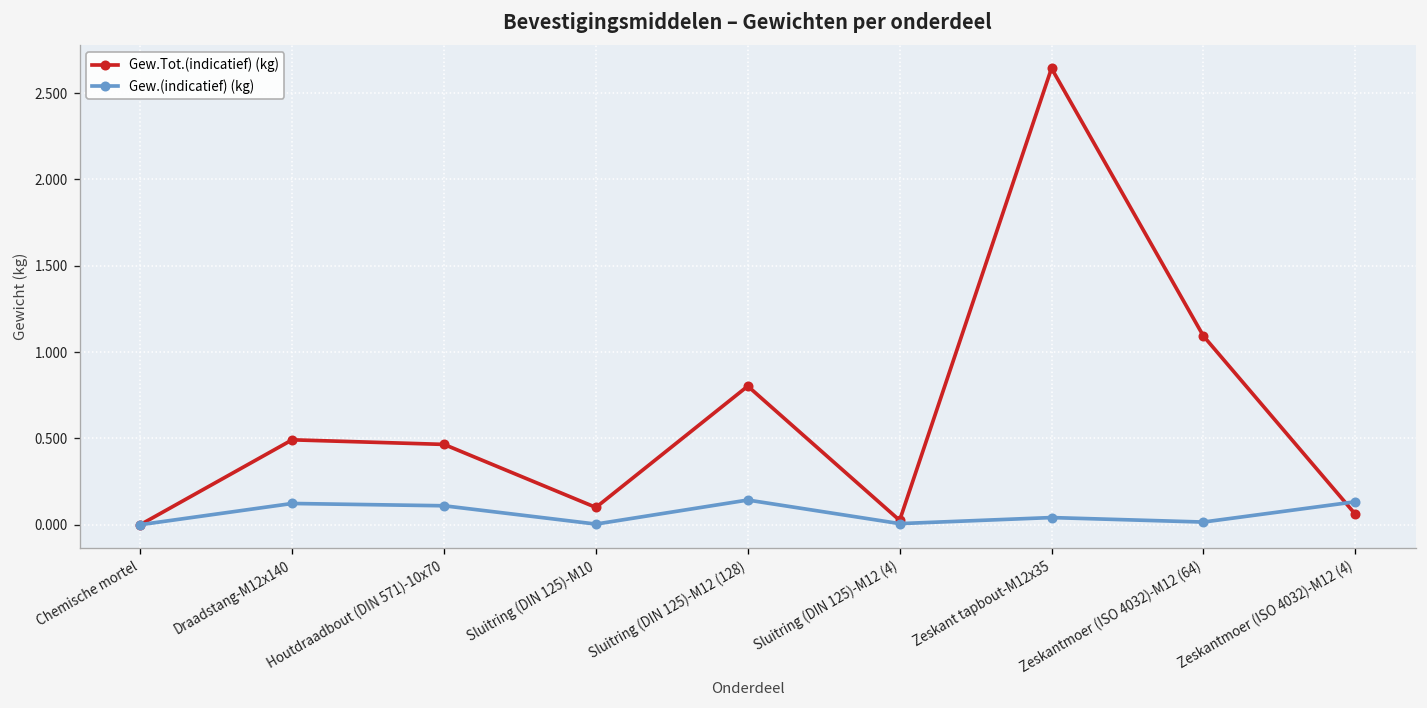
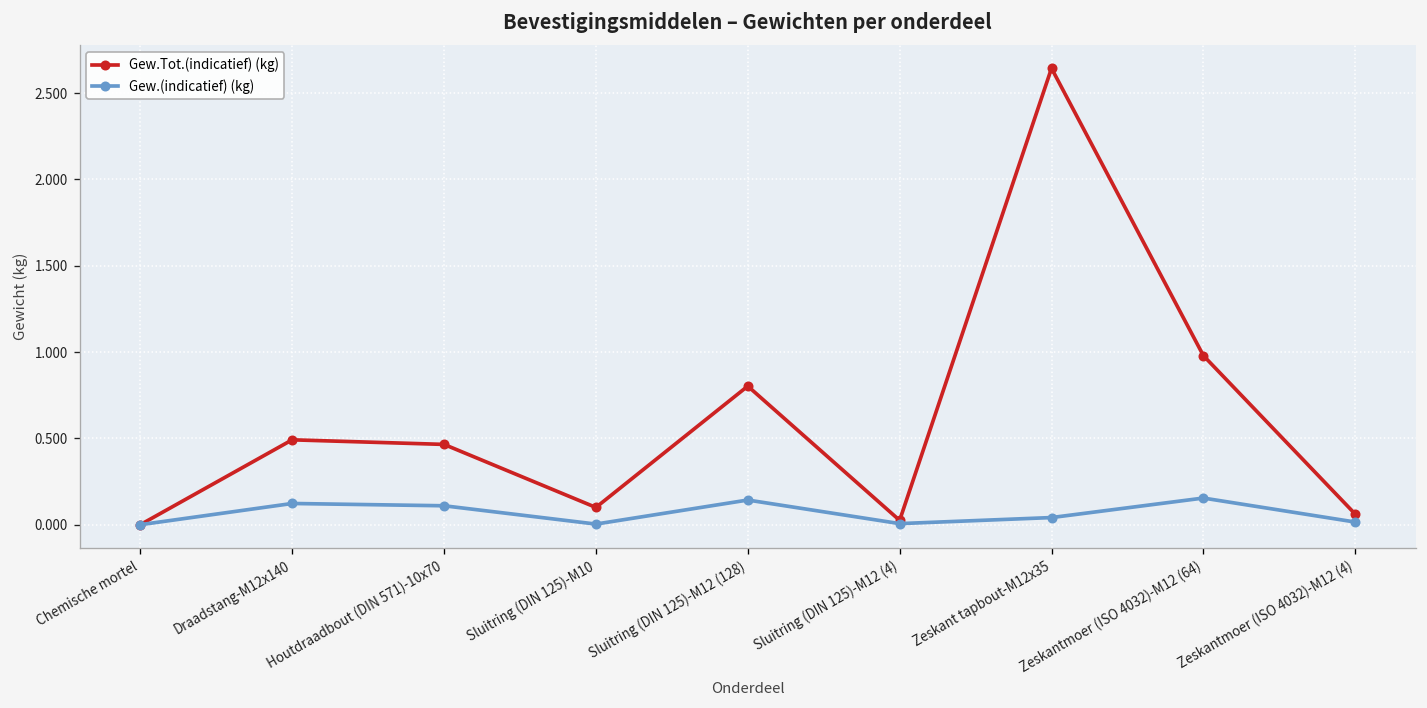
Gew.Tot.(indicatief) (kg), Zeskantmoer (ISO 4032)-M12 (64): 1.09 -> 0.98
Gew.(indicatief) (kg), Zeskantmoer (ISO 4032)-M12 (64): 0.02 -> 0.15
Gew.(indicatief) (kg), Zeskantmoer (ISO 4032)-M12 (4): 0.13 -> 0.02
